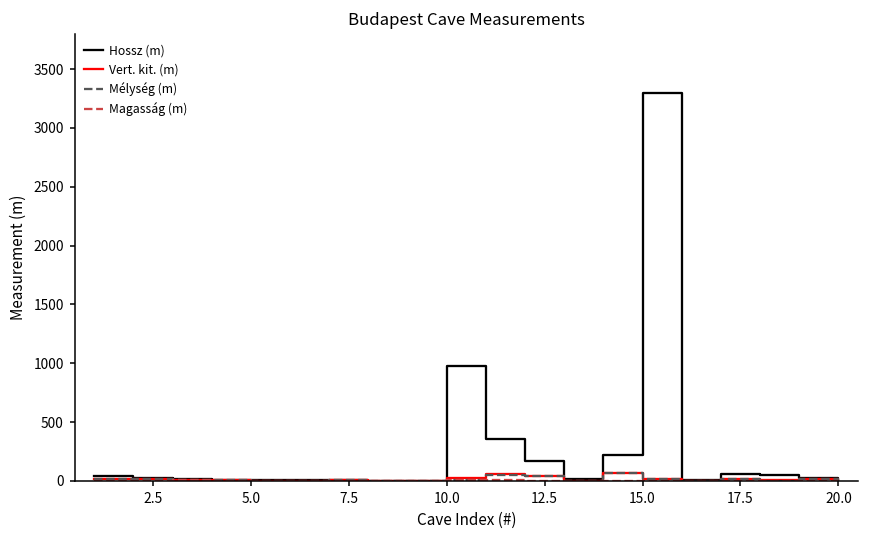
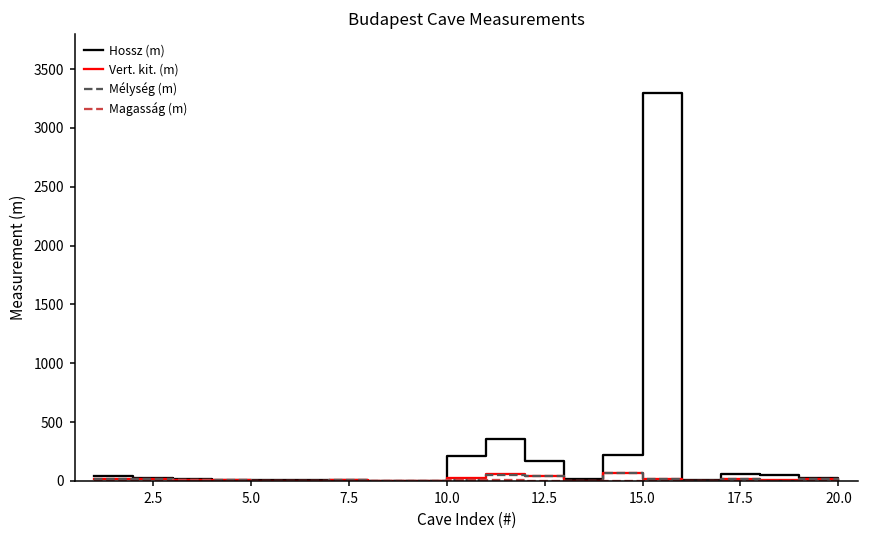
Hossz (m), 10.0: 970 -> 220
